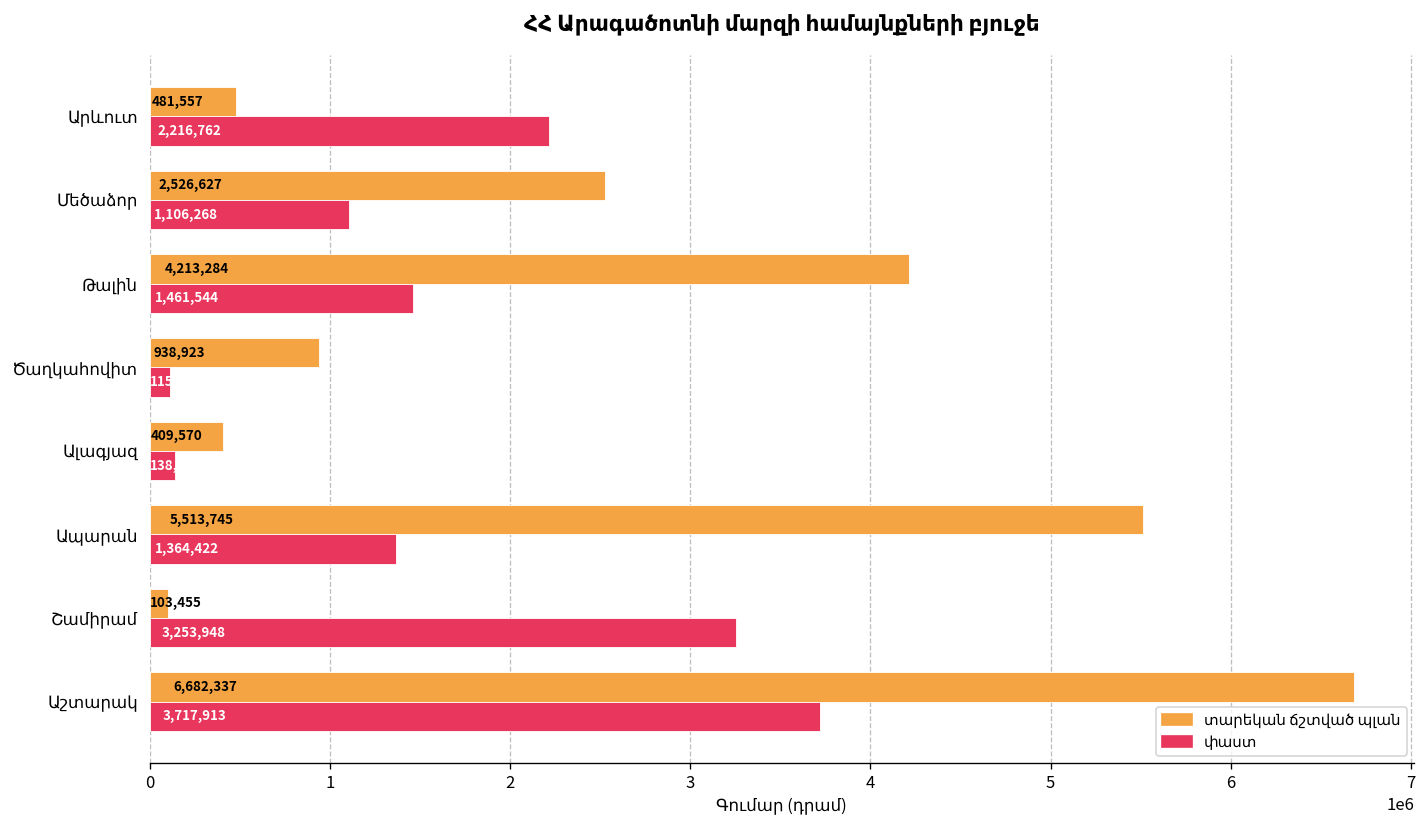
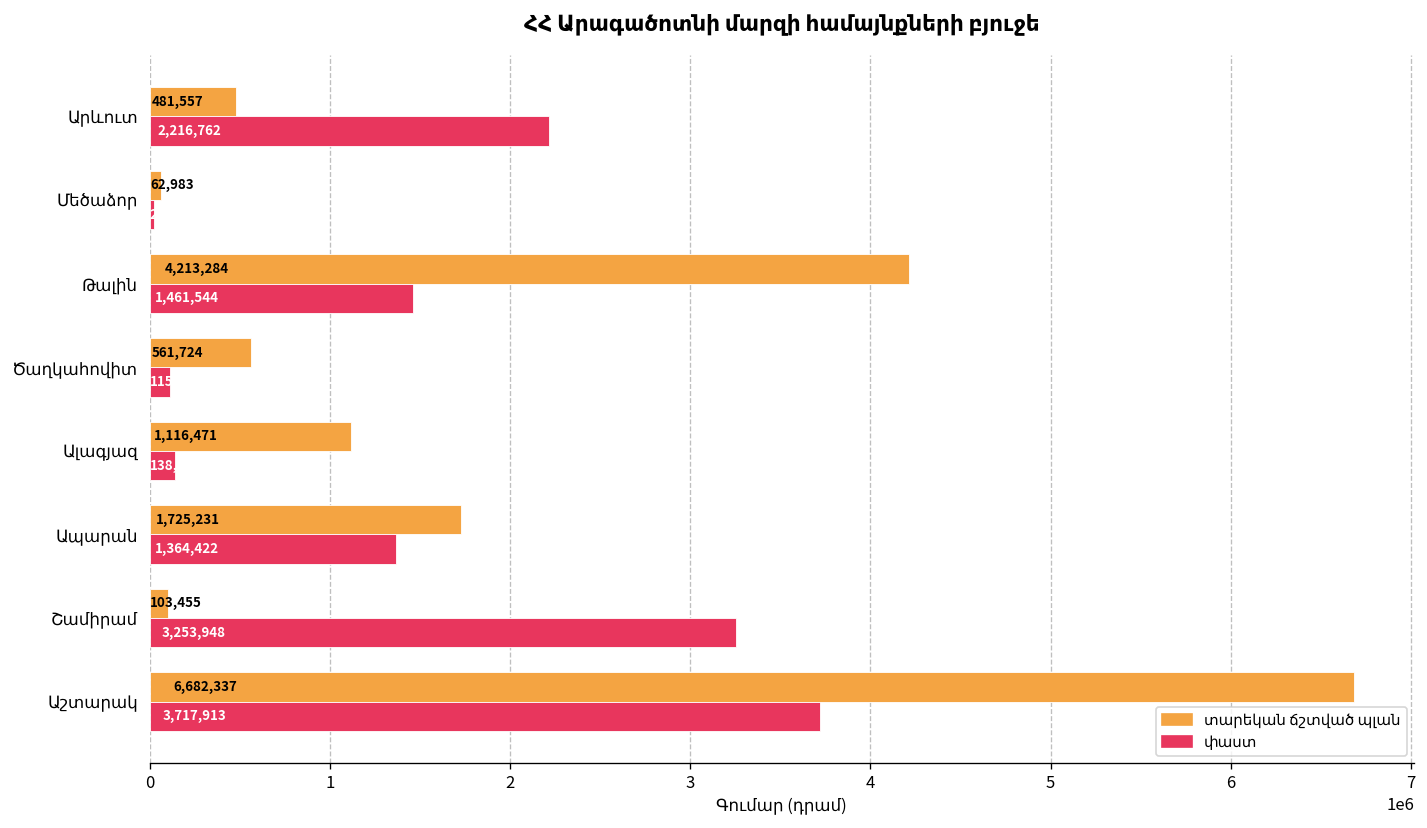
տարեկան ճշտված պլան, Մեծաձոր: 2,526,627 -> 62,983
փաստ, Մեծաձոր: 1110000 -> 20000
տարեկան ճշտված պլան, Ծաղկահովիտ: 938,923 -> 561,724
տարեկան ճշտված պլան, Ալագյազ: 409,570 -> 1,116,471
տարեկան ճշտված պլան, Ապարան: 5,513,745 -> 1,725,231
